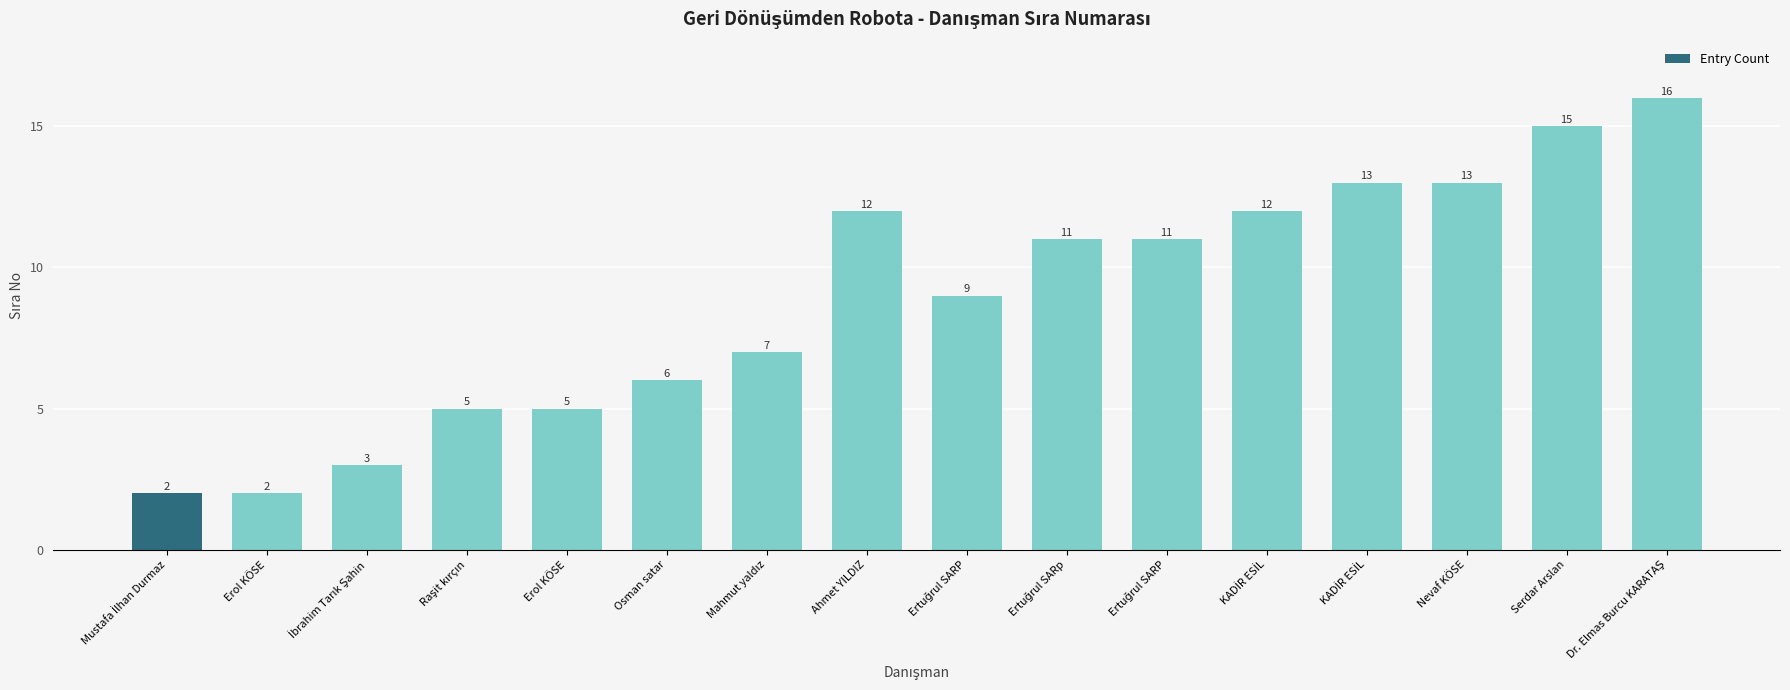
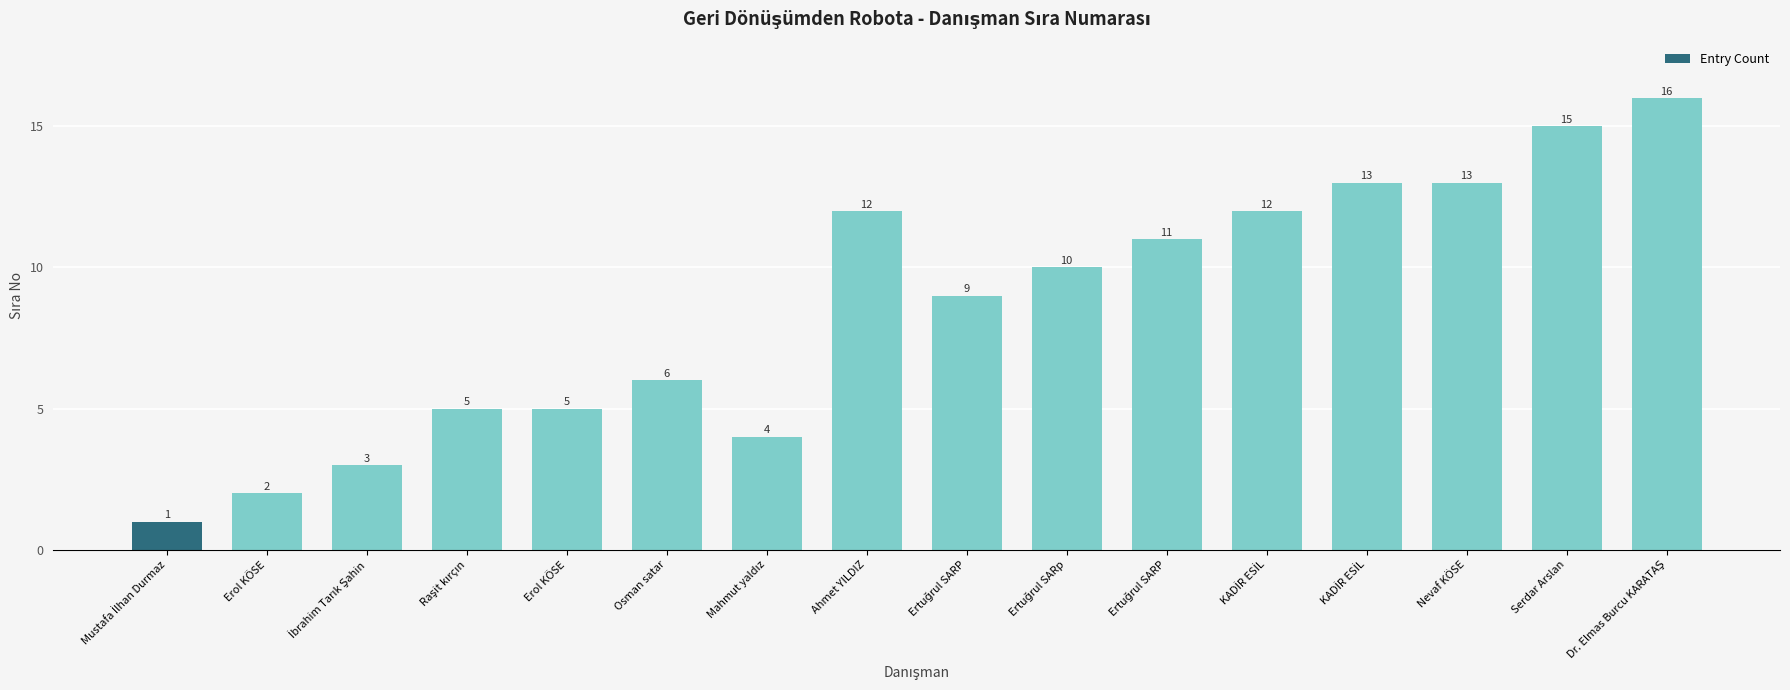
Mustafa İlhan Durmaz: 2 -> 1
Mahmut yaldız: 7 -> 4
Ertuğrul SARp: 11 -> 10
